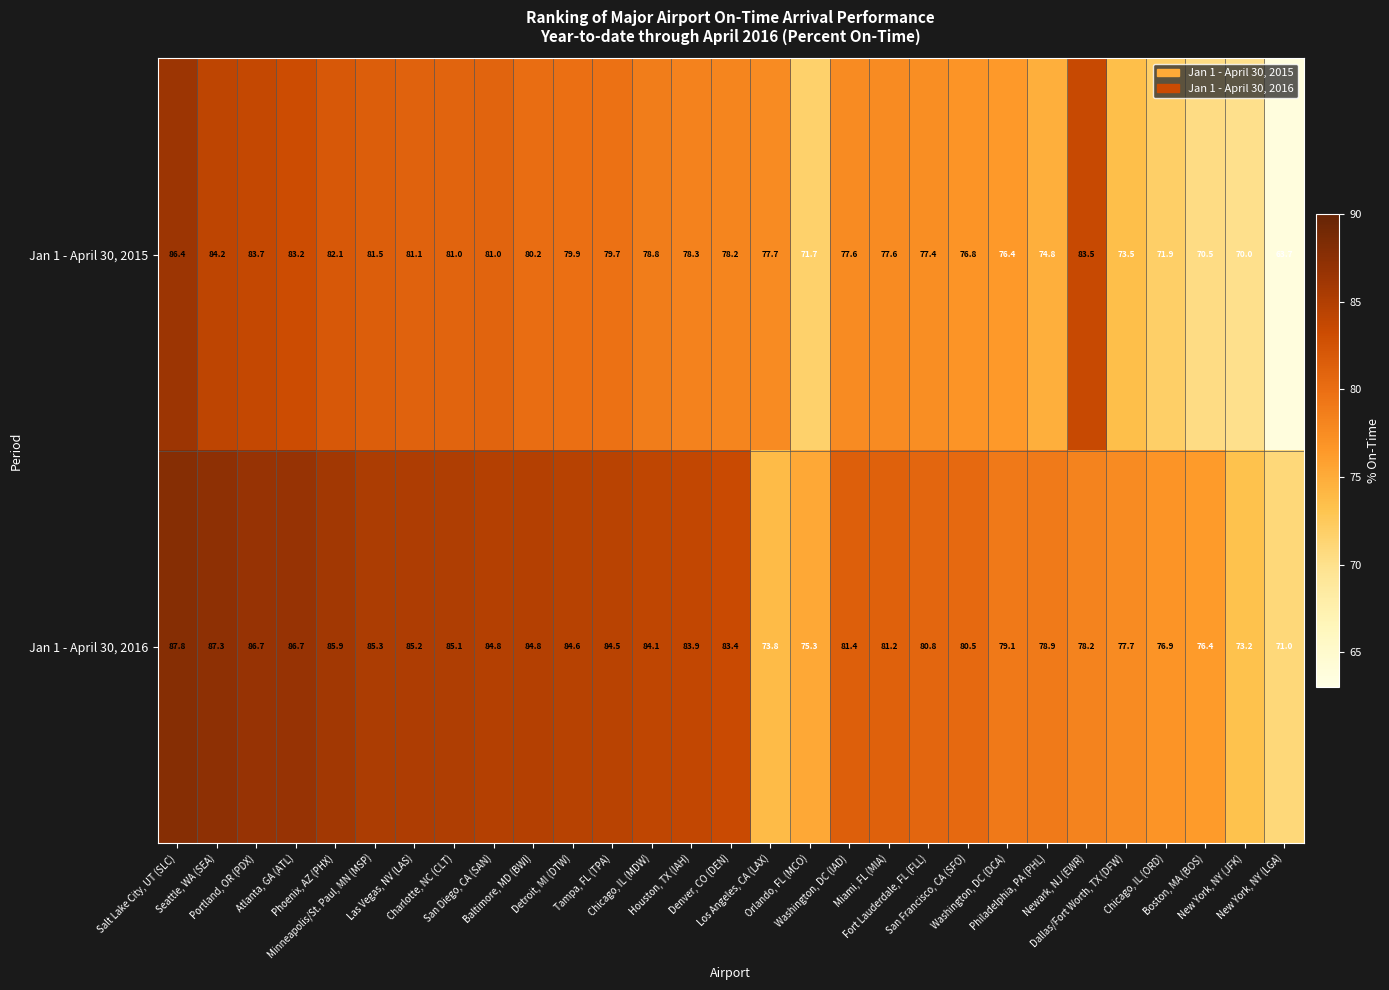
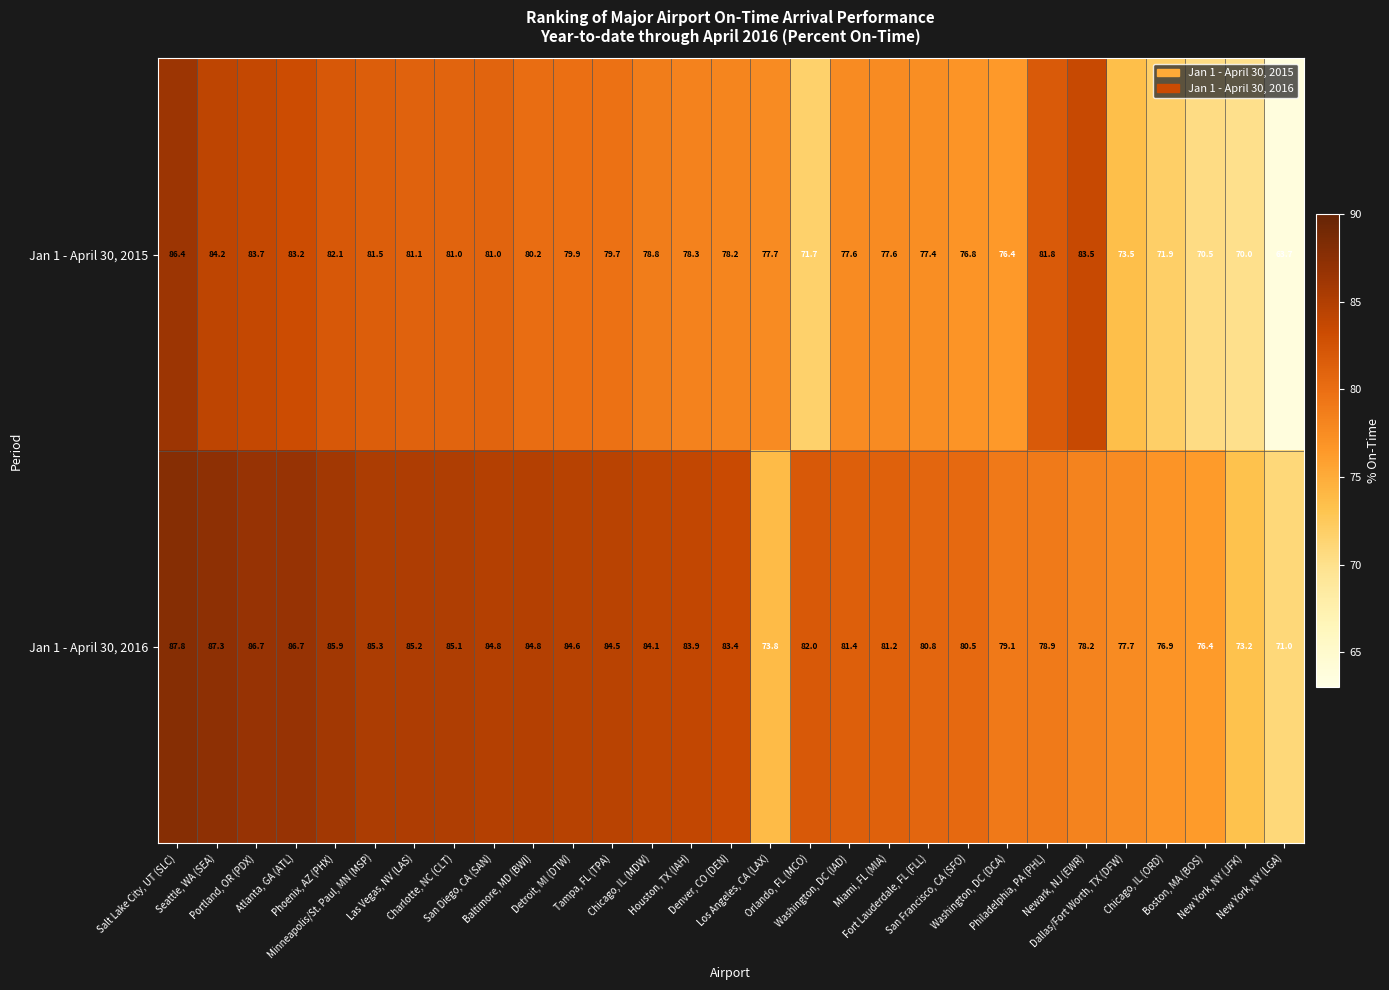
Jan 1 - April 30, 2015, Philadelphia, PA (PHL): 74.8 -> 81.8
Jan 1 - April 30, 2016, Orlando, FL (MCO): 75.3 -> 82.0
